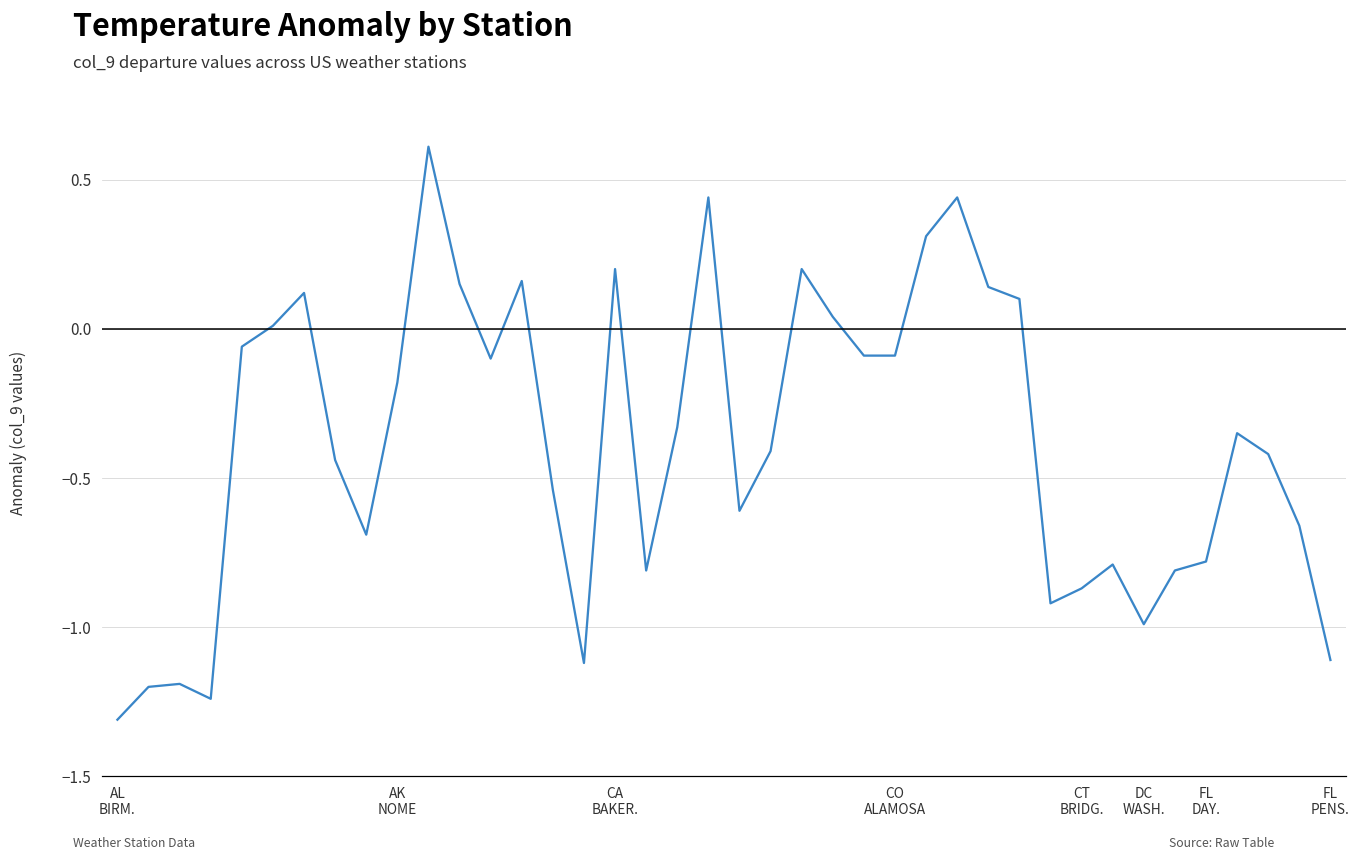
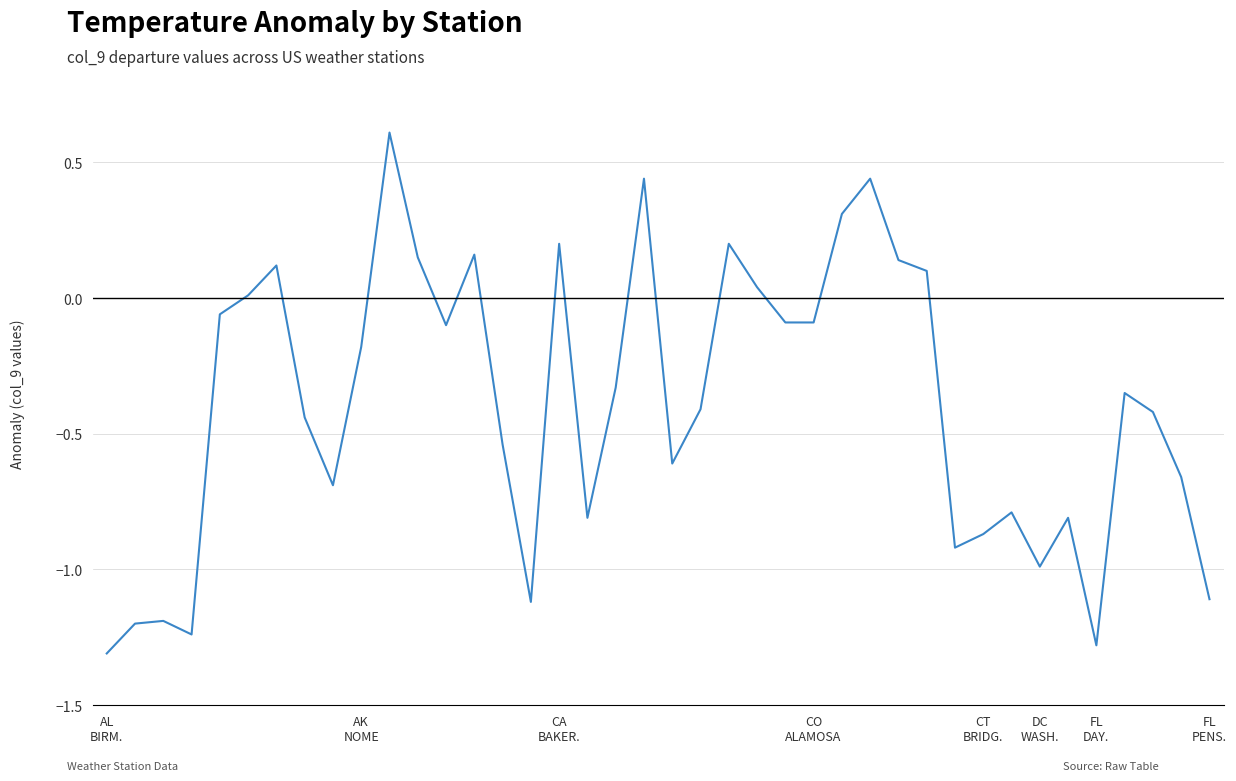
FL DAY.: -0.78 -> -1.28
